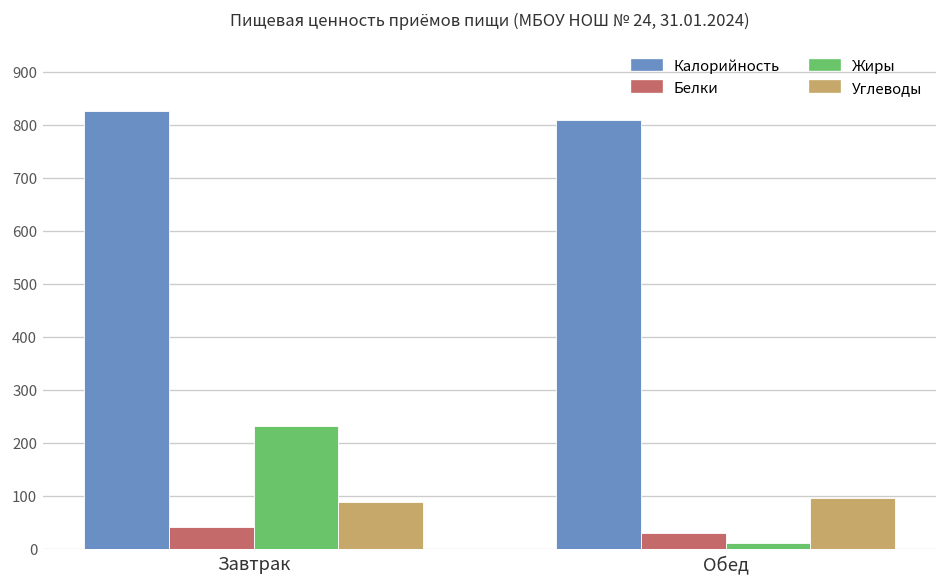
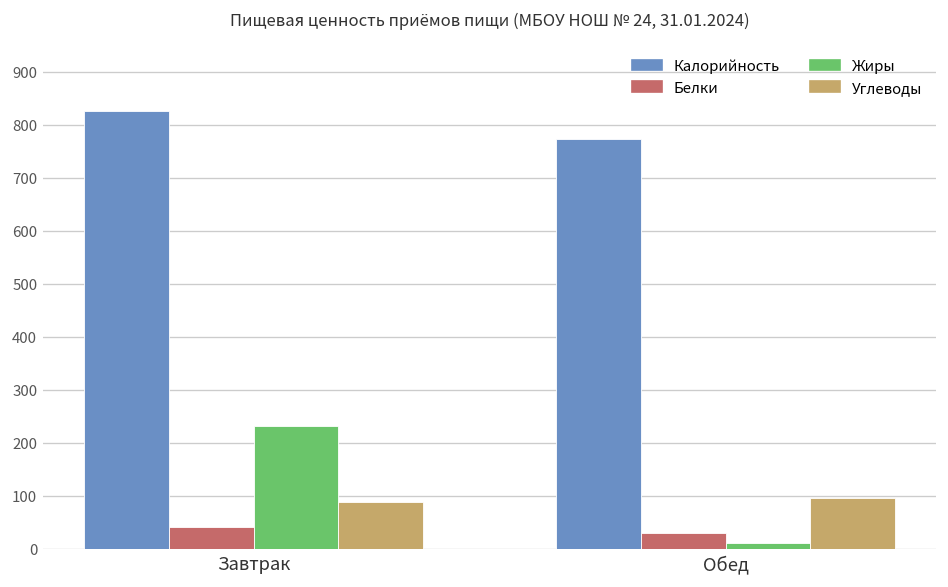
Калорийность, Обед: 810 -> 770
